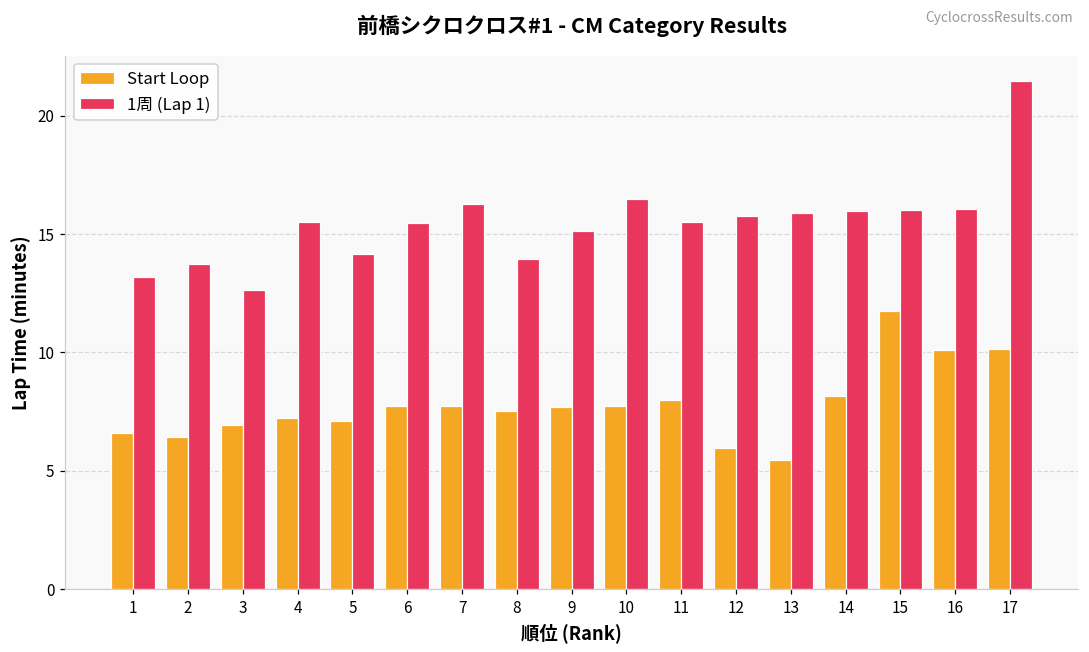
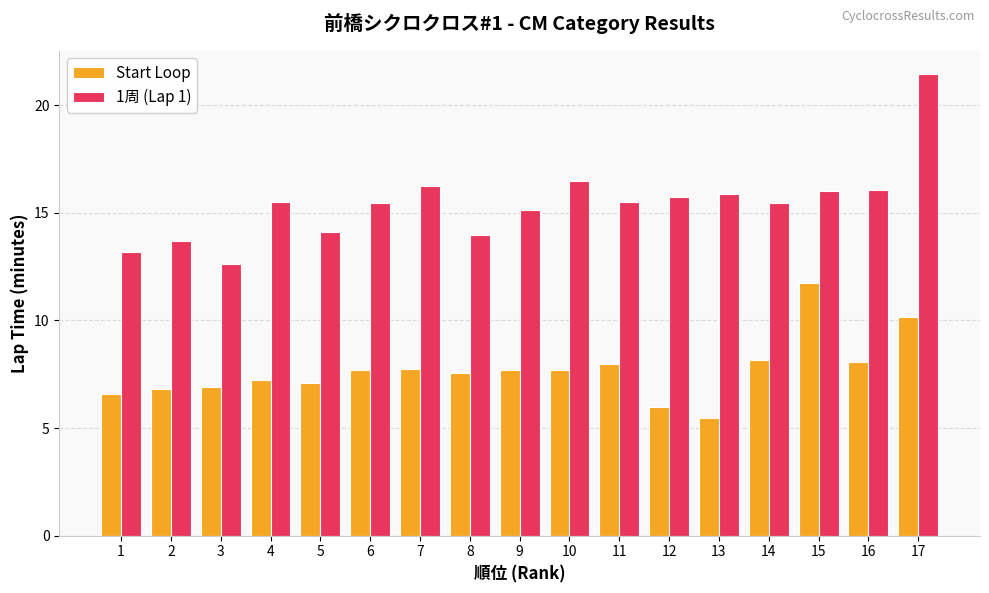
Start Loop, 2: 6.4 -> 6.8
1周 (Lap 1), 14: 16.0 -> 15.5
Start Loop, 16: 10.1 -> 8.1
